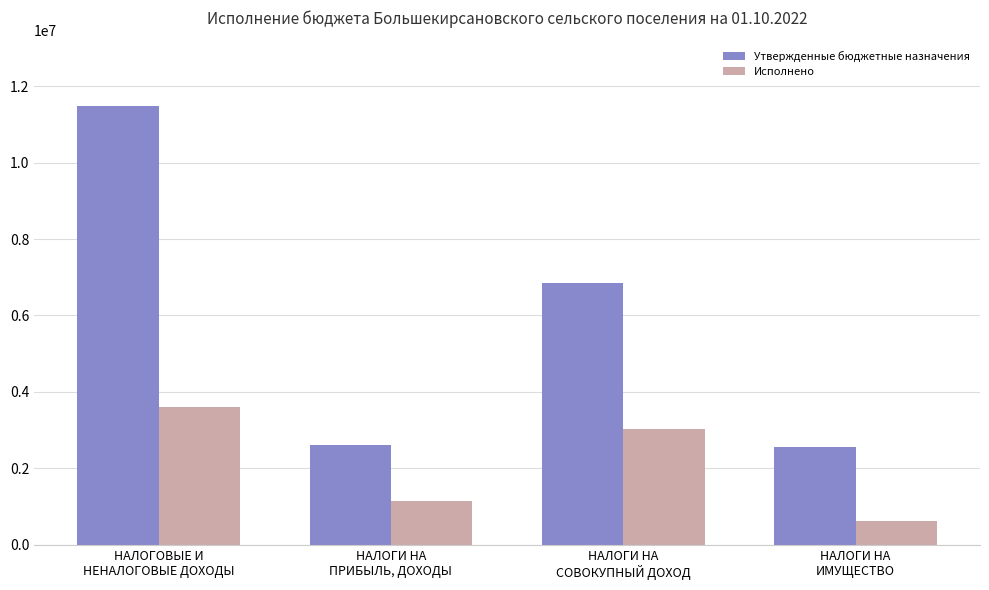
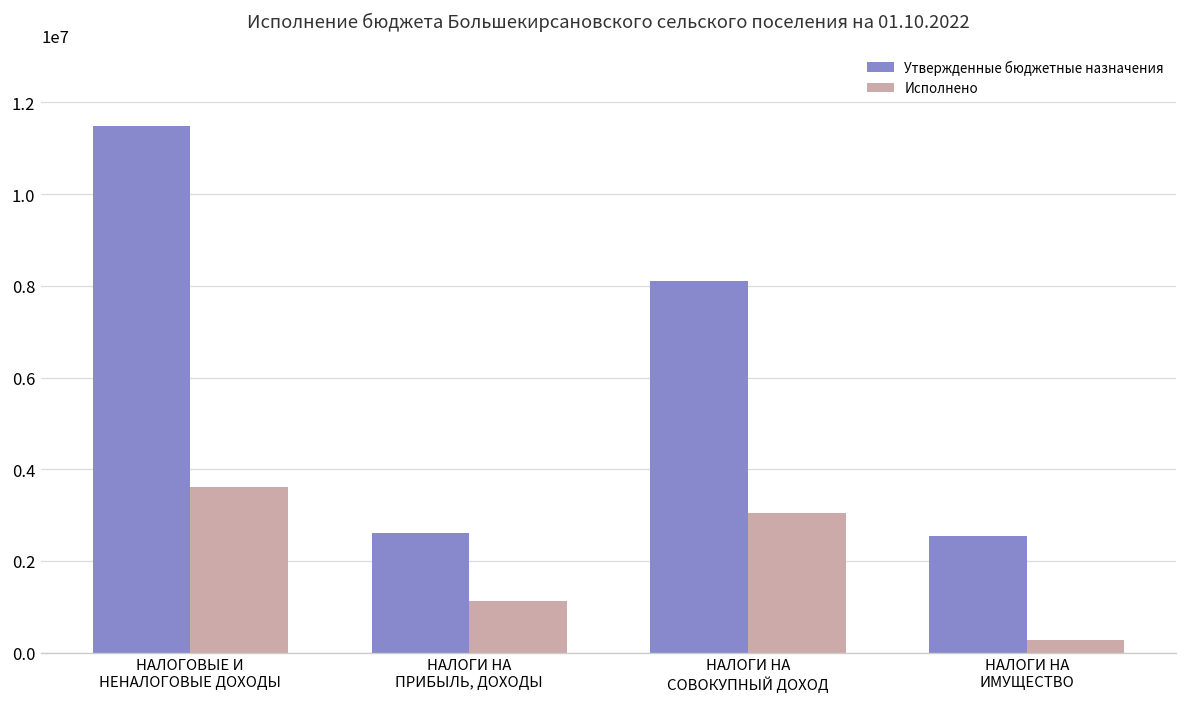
Утвержденные бюджетные назначения, НАЛОГИ НА СОВОКУПНЫЙ ДОХОД: 6900000 -> 8100000
Исполнено, НАЛОГИ НА ИМУЩЕСТВО: 600000 -> 300000
